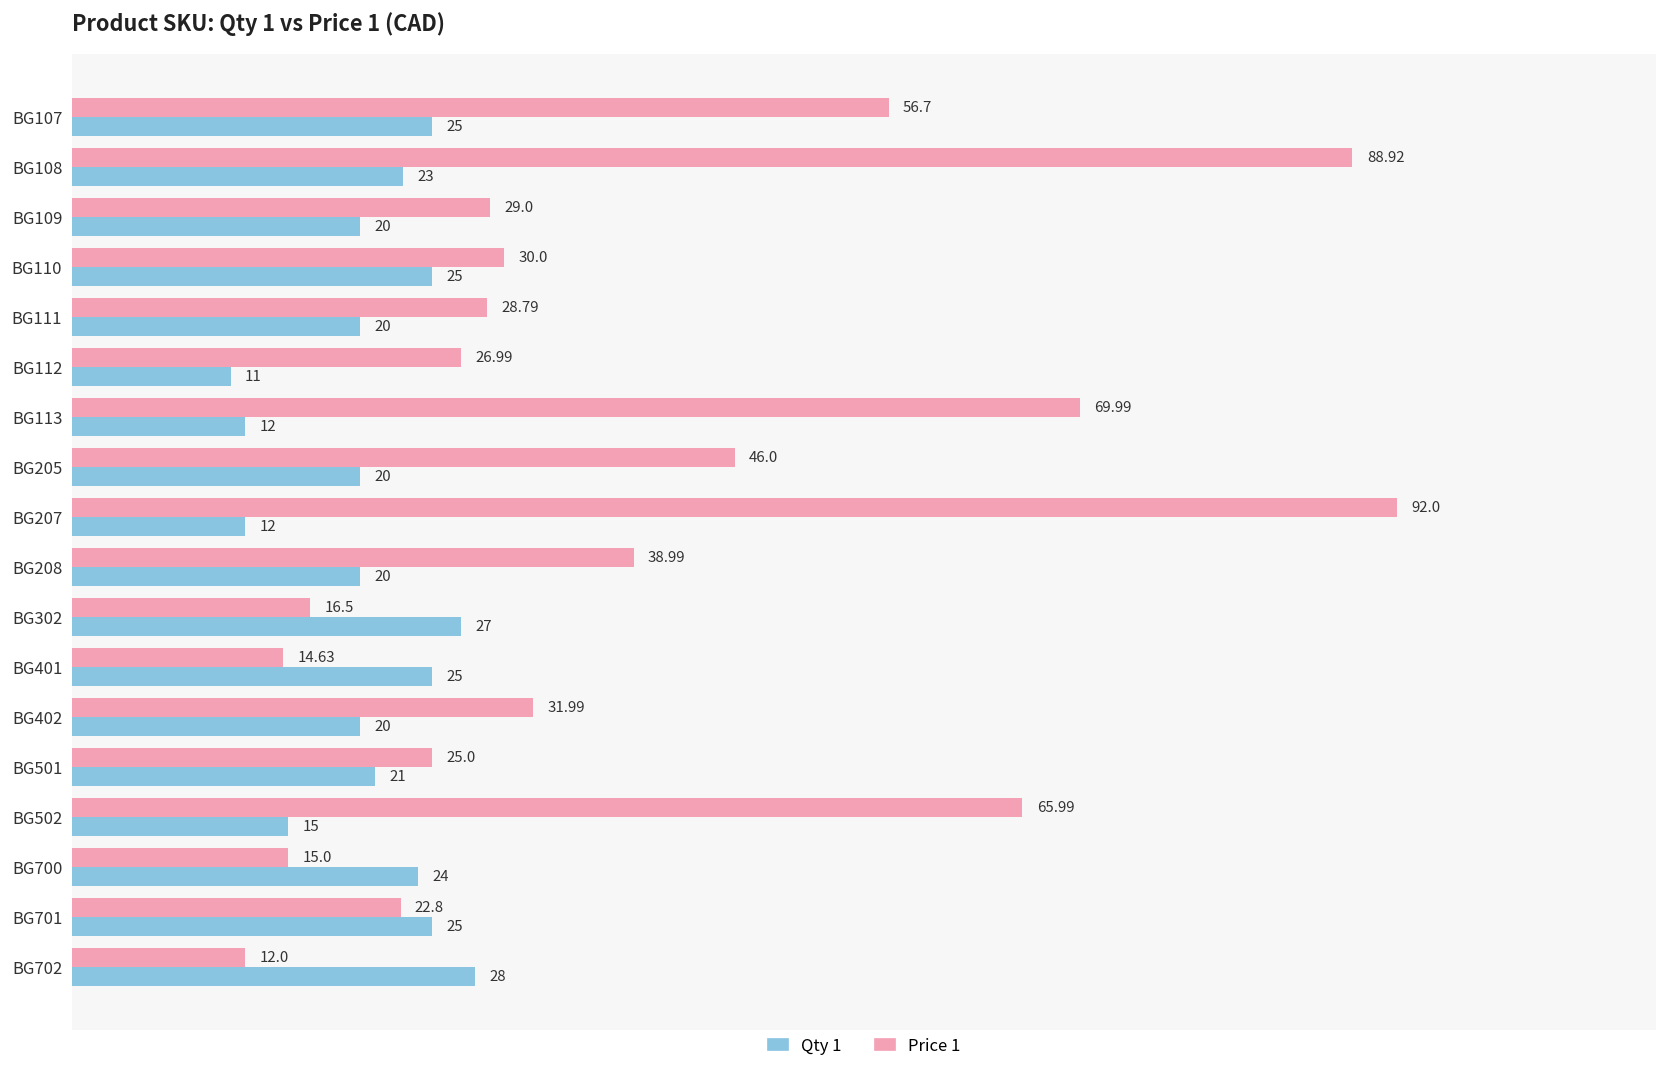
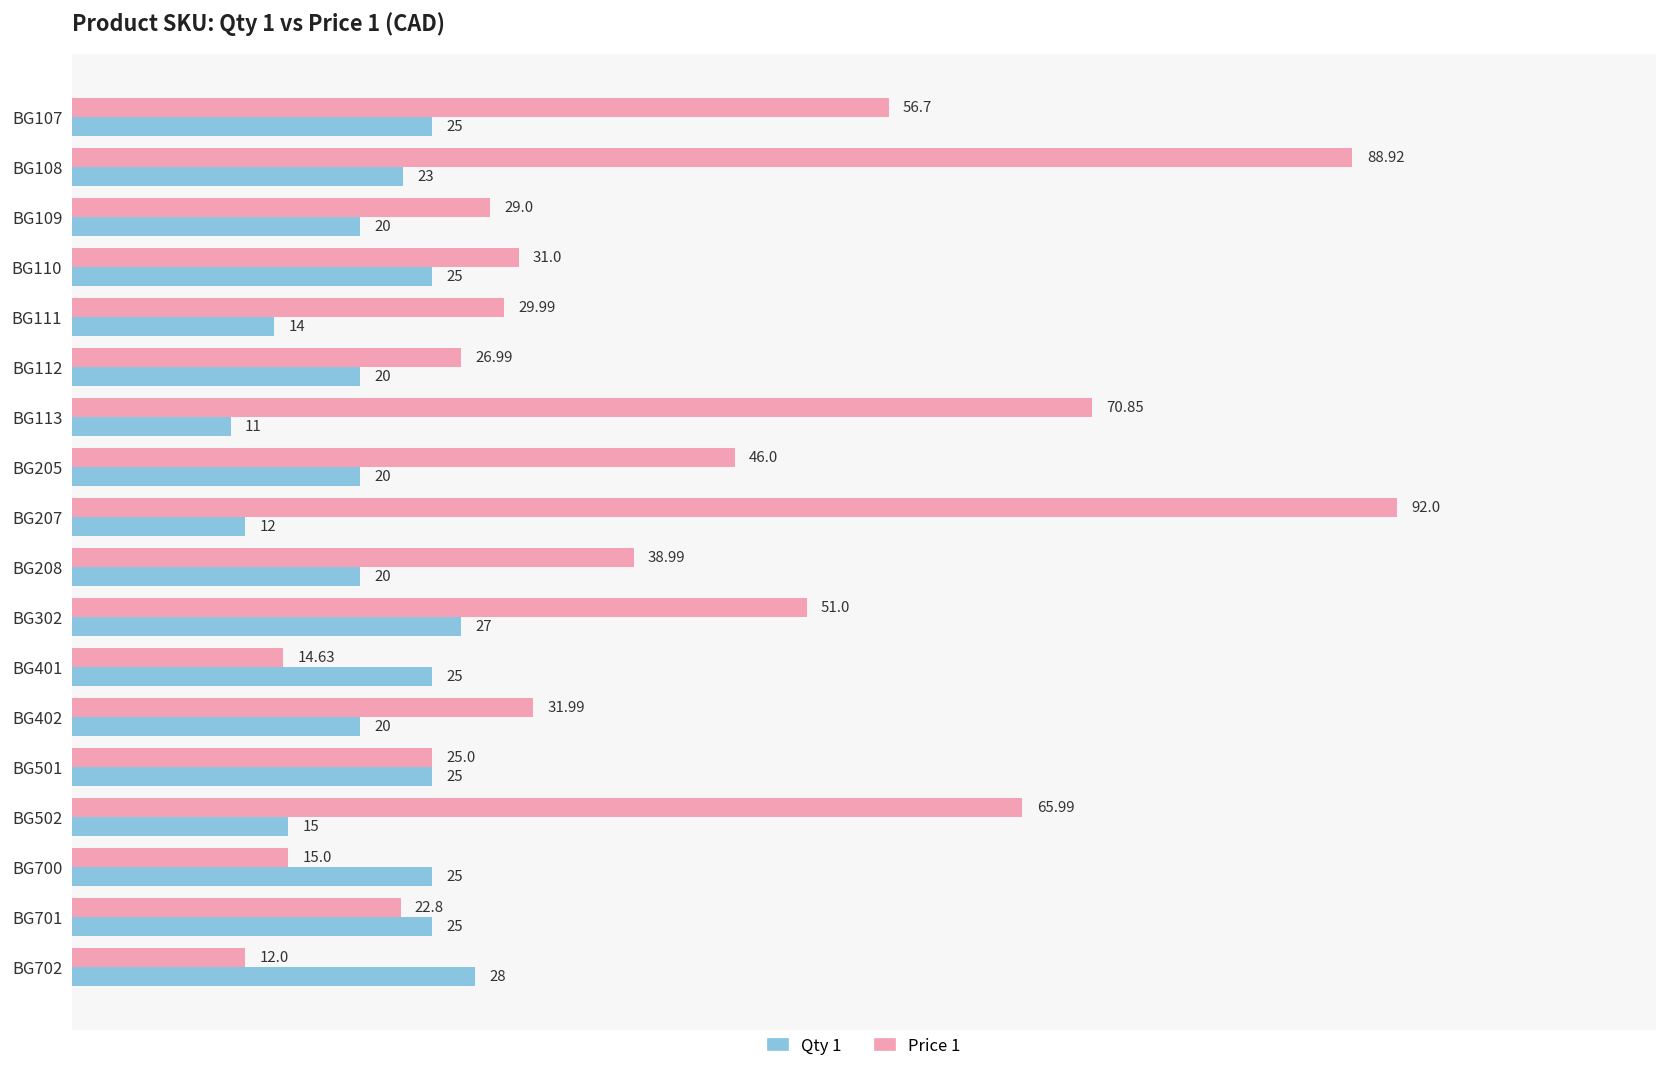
Price 1, BG110: 30.0 -> 31.0
Price 1, BG111: 28.79 -> 29.99
Qty 1, BG111: 20 -> 14
Qty 1, BG112: 11 -> 20
Price 1, BG113: 69.99 -> 70.85
Qty 1, BG113: 12 -> 11
Price 1, BG302: 16.5 -> 51.0
Qty 1, BG501: 21 -> 25
Qty 1, BG700: 24 -> 25
